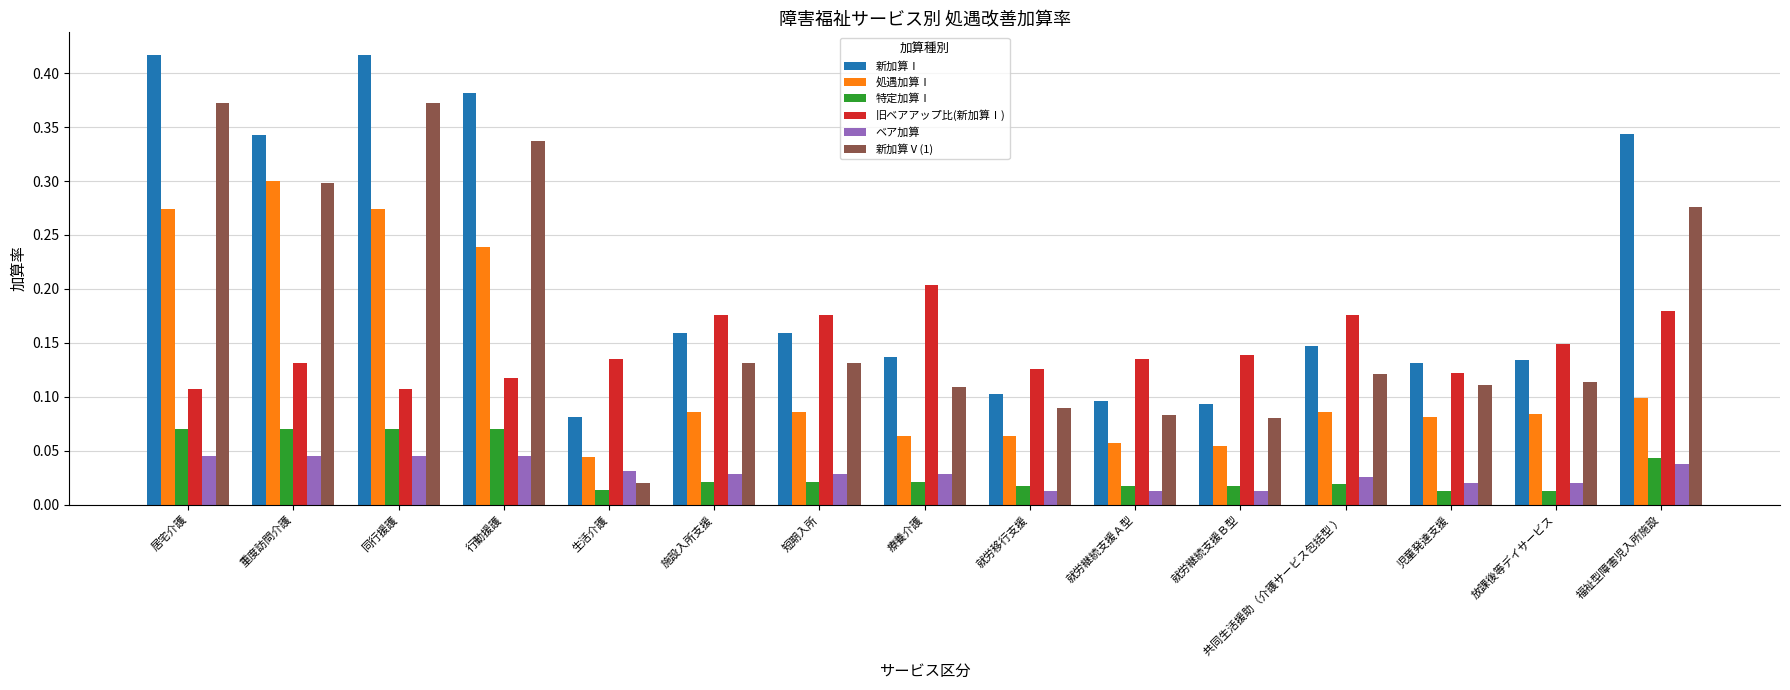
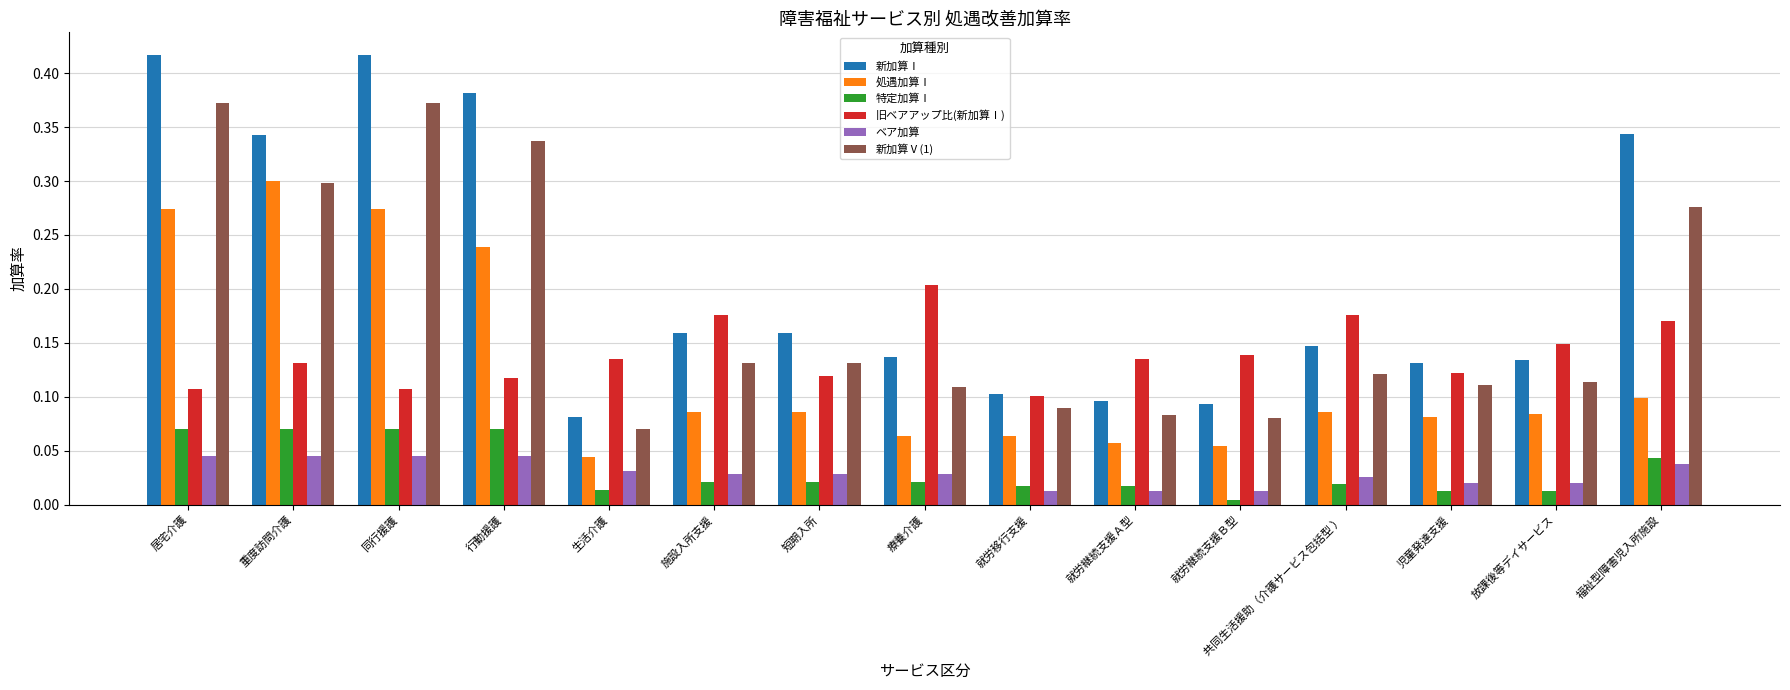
新加算Ⅴ(1), 生活介護: 0.02 -> 0.07
旧ベアアップ比(新加算Ⅰ), 短期入所: 0.176 -> 0.119
旧ベアアップ比(新加算Ⅰ), 就労移行支援: 0.126 -> 0.101
特定加算Ⅰ, 就労継続支援Ｂ型: 0.017 -> 0.004
旧ベアアップ比(新加算Ⅰ), 福祉型障害児入所施設: 0.18 -> 0.17
